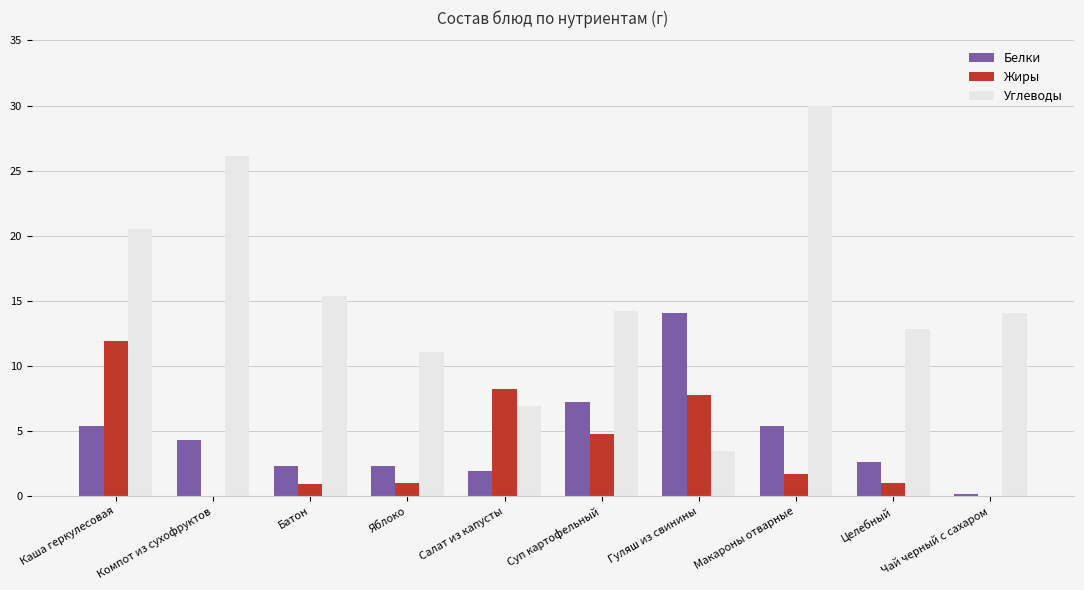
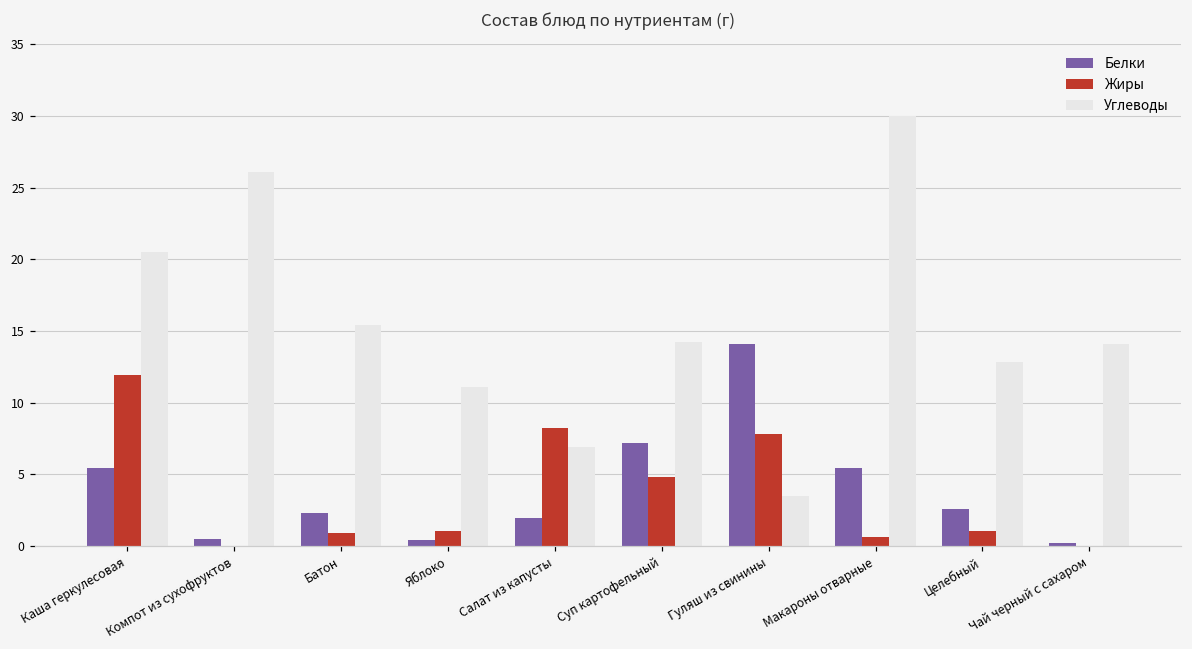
Белки, Компот из сухофруктов: 4.3 -> 0.5
Белки, Яблоко: 2.3 -> 0.4
Жиры, Макароны отварные: 1.7 -> 0.6
